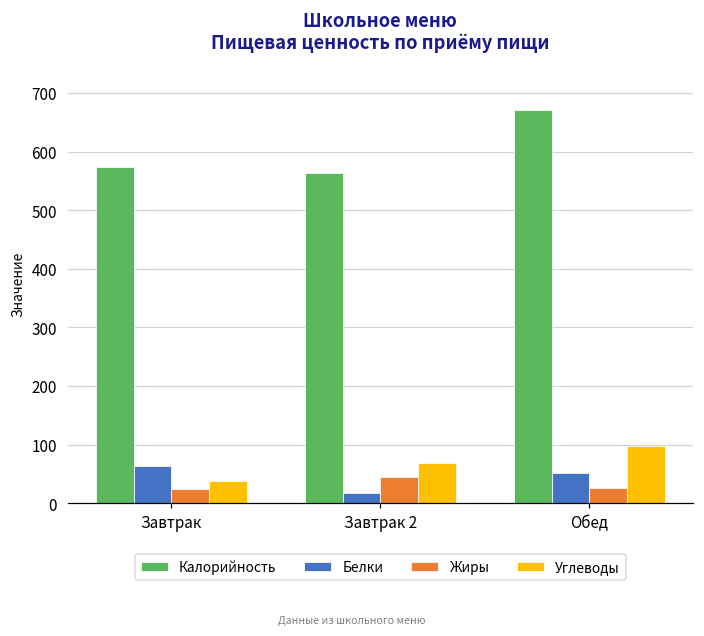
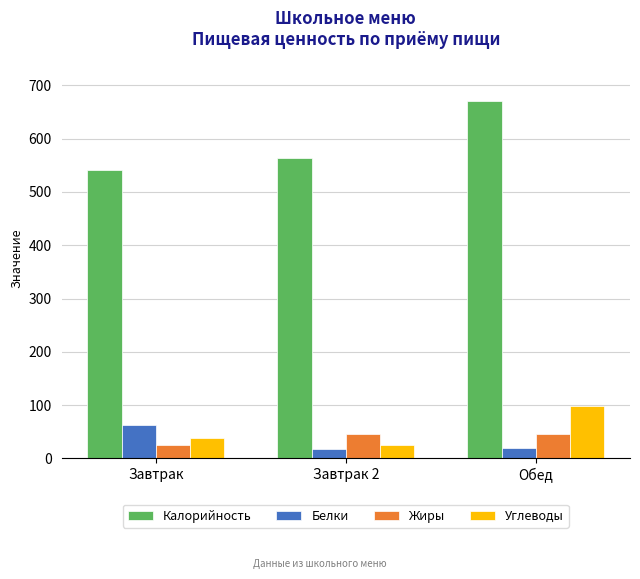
Калорийность, Завтрак: 570 -> 540
Углеводы, Завтрак 2: 70 -> 30
Белки, Обед: 50 -> 20
Жиры, Обед: 30 -> 50
